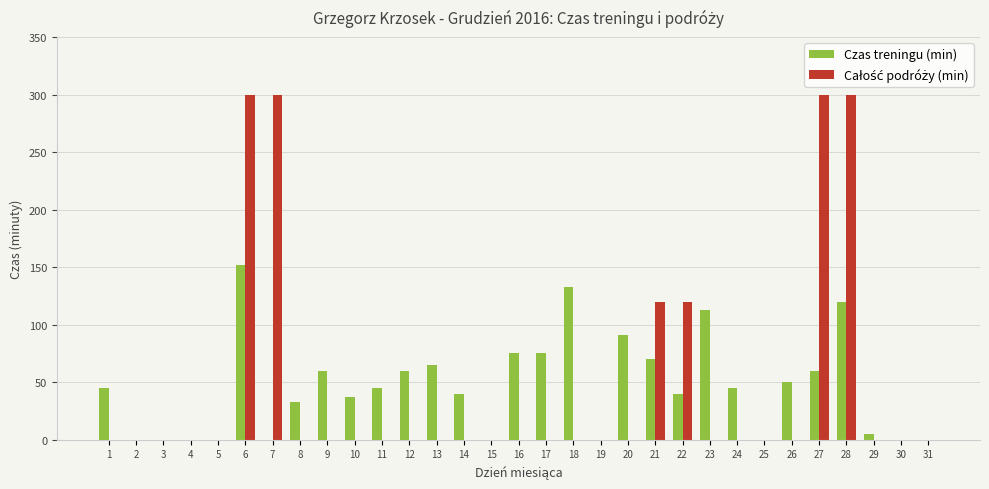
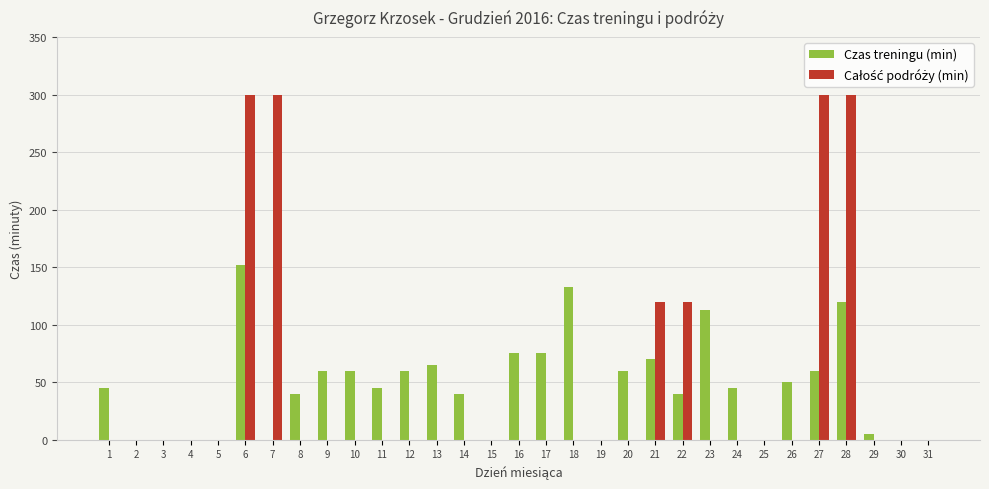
Czas treningu (min), 8: 33 -> 40
Czas treningu (min), 10: 37 -> 60
Czas treningu (min), 20: 91 -> 60
